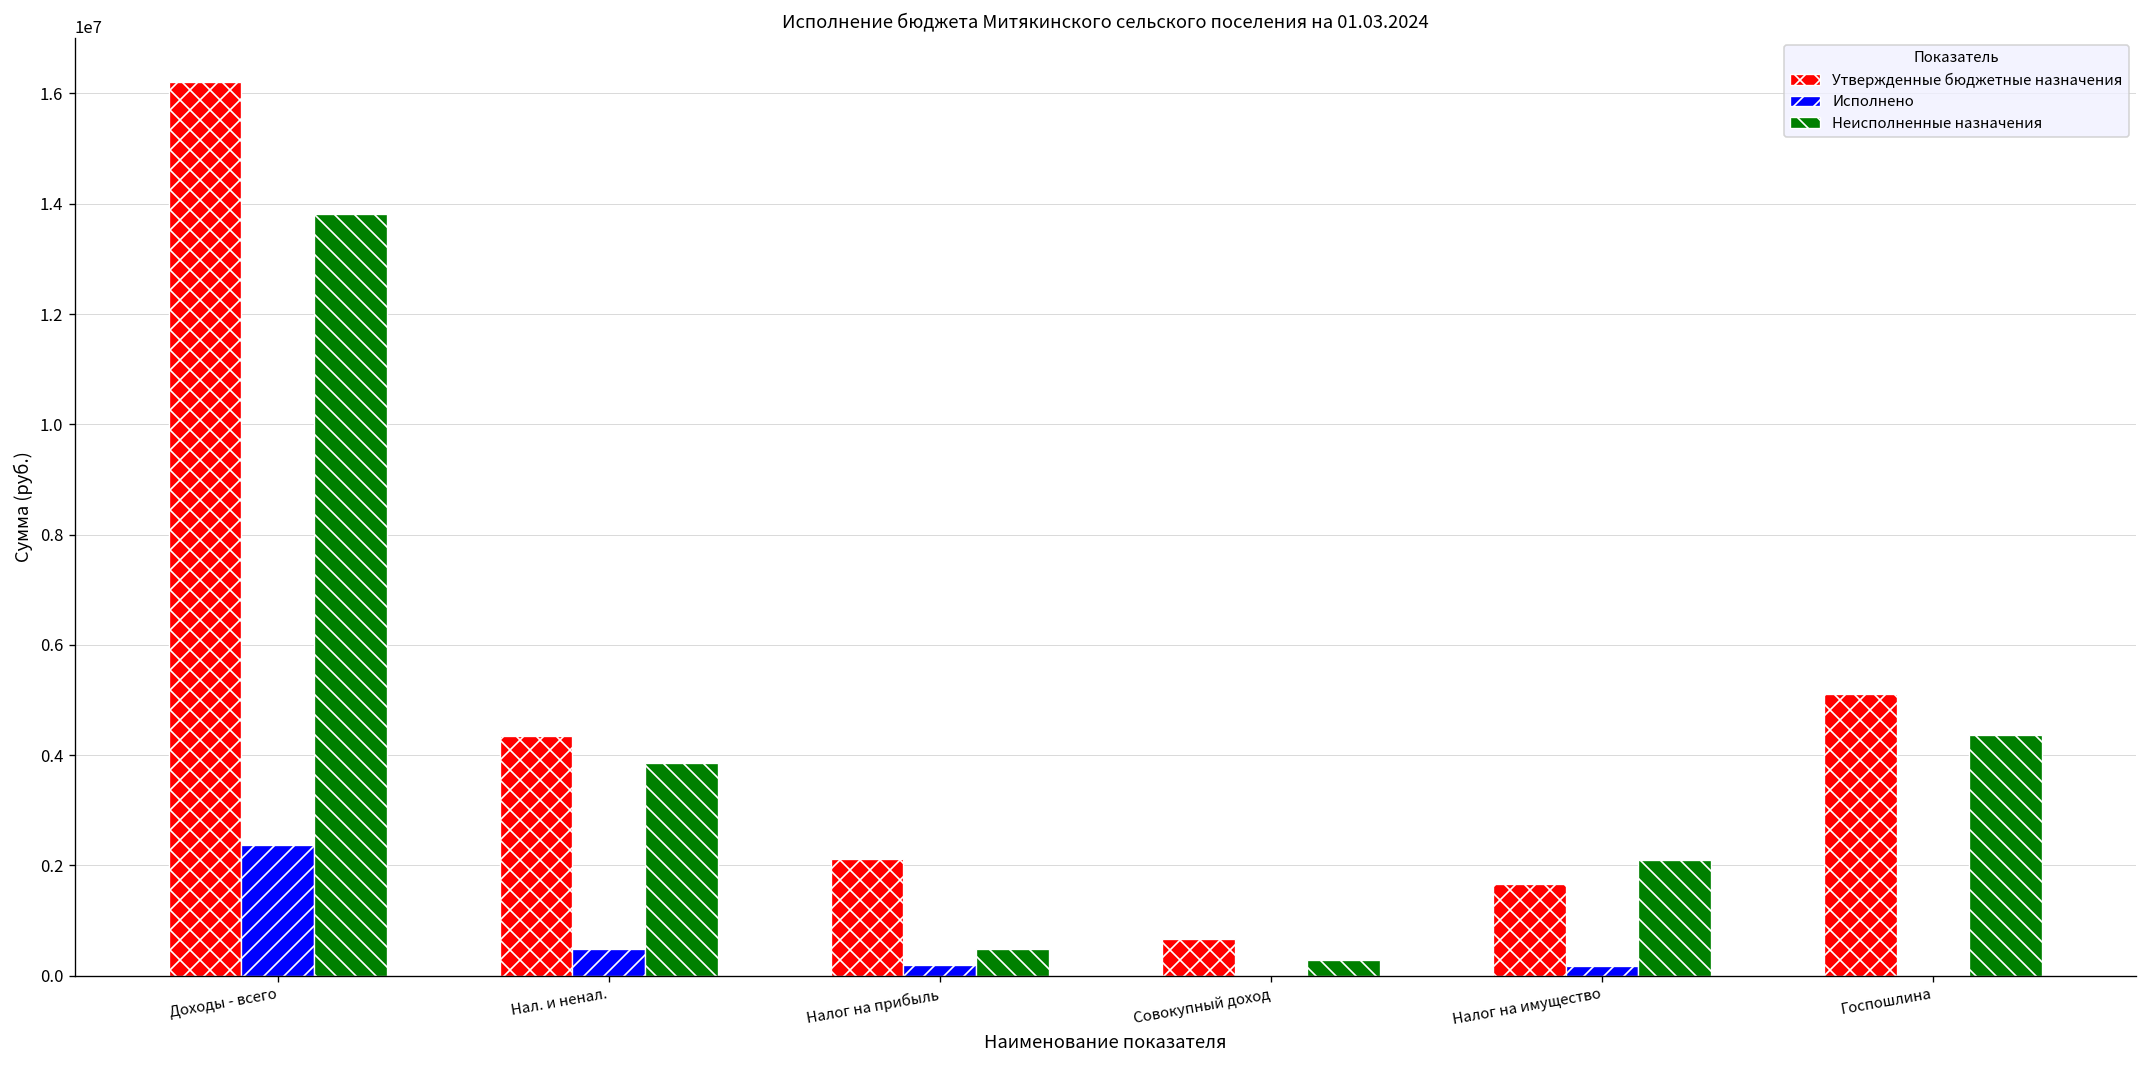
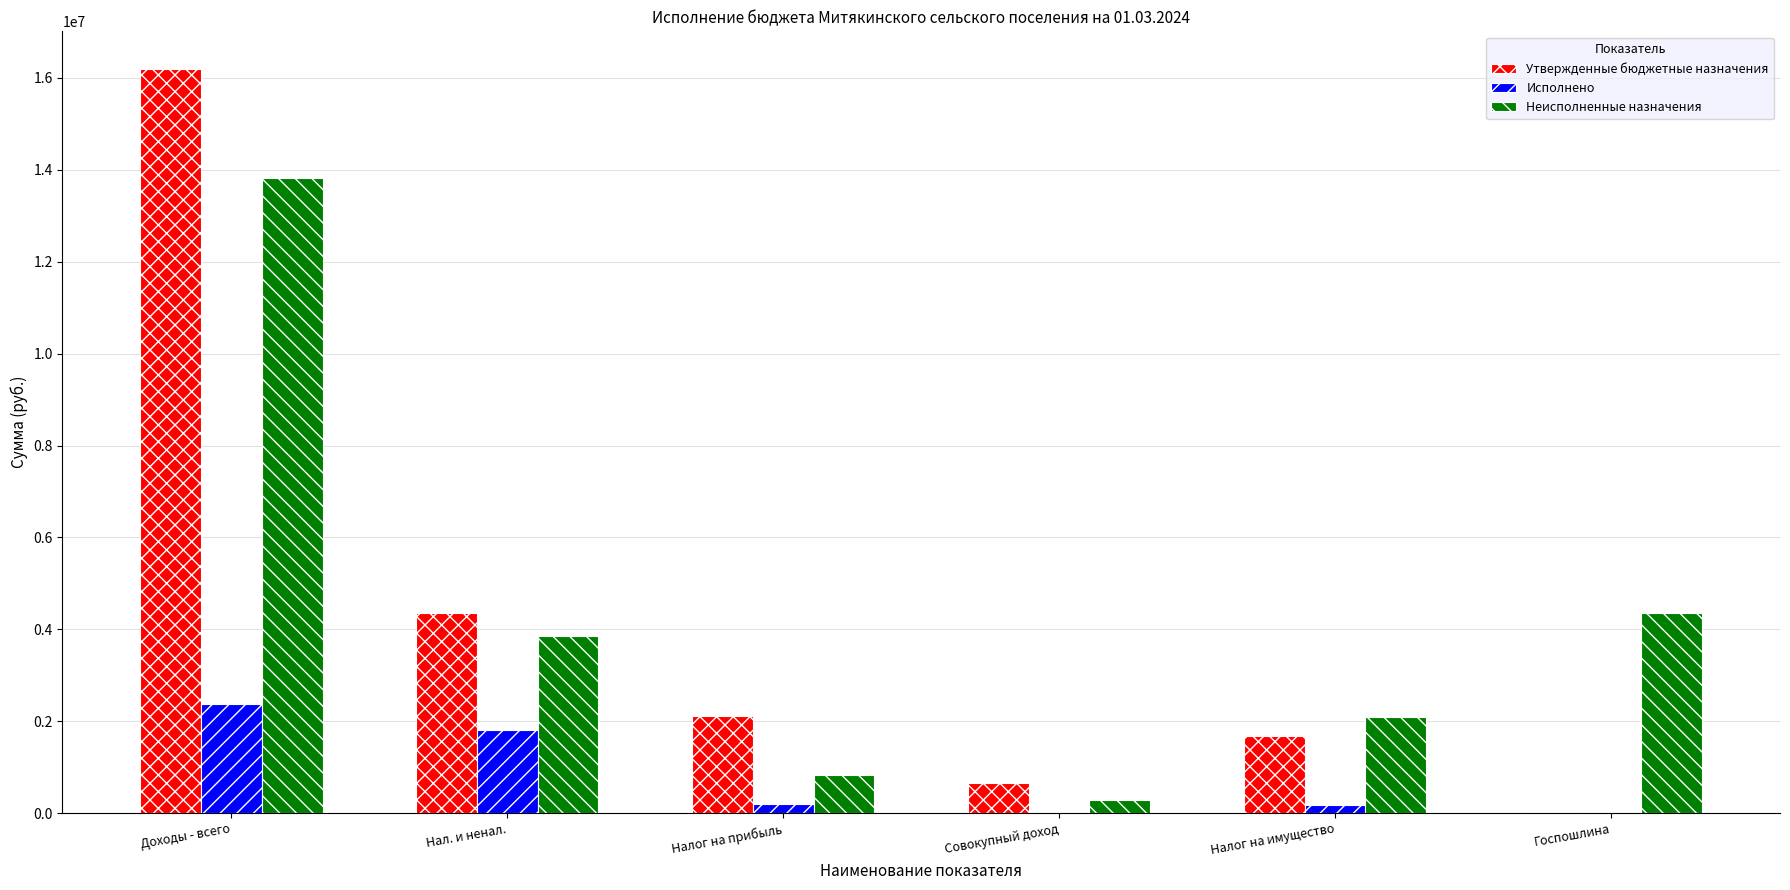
Исполнено, Нал. и ненал.: 500000 -> 1800000
Неисполненные назначения, Налог на прибыль: 500000 -> 800000
Утвержденные бюджетные назначения, Госпошлина: 5100000 -> 0
